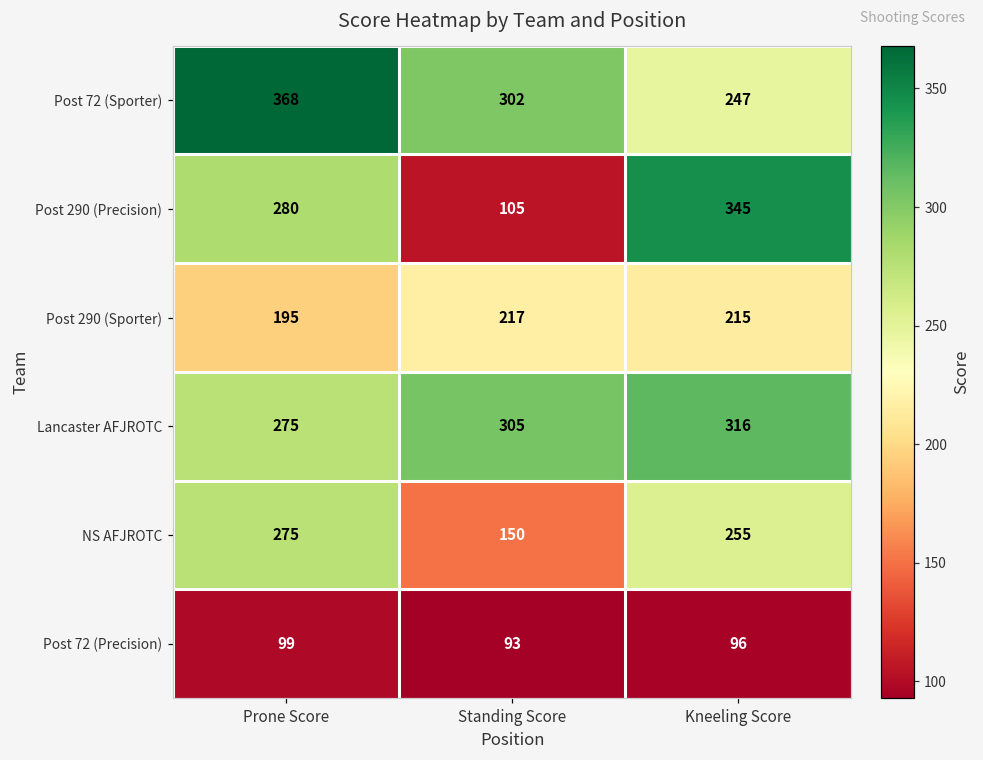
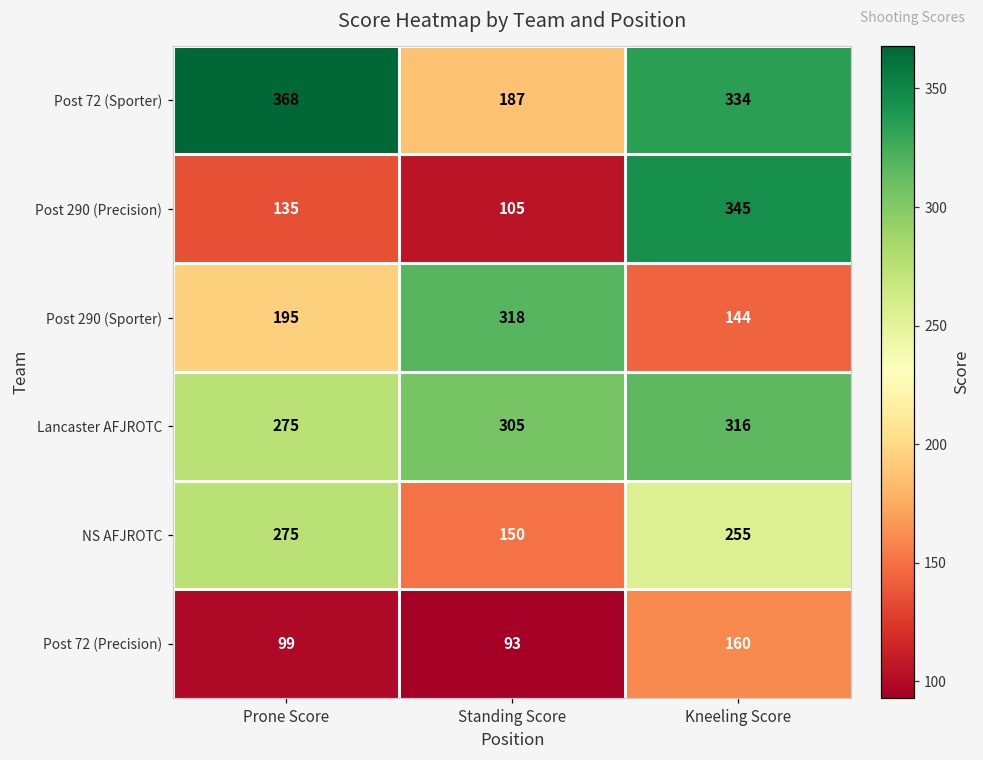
Post 72 (Sporter), Standing Score: 302 -> 187
Post 72 (Sporter), Kneeling Score: 247 -> 334
Post 290 (Precision), Prone Score: 280 -> 135
Post 290 (Sporter), Standing Score: 217 -> 318
Post 290 (Sporter), Kneeling Score: 215 -> 144
Post 72 (Precision), Kneeling Score: 96 -> 160
